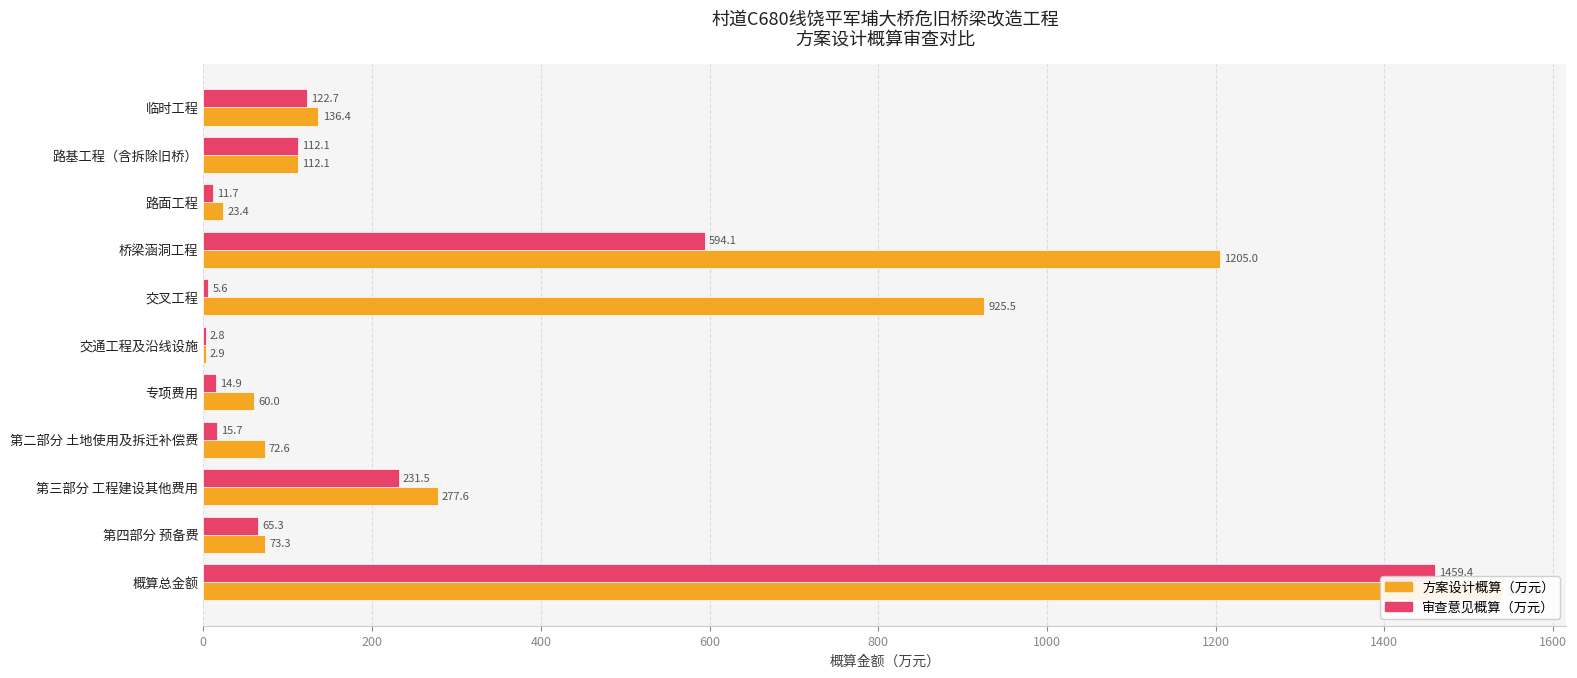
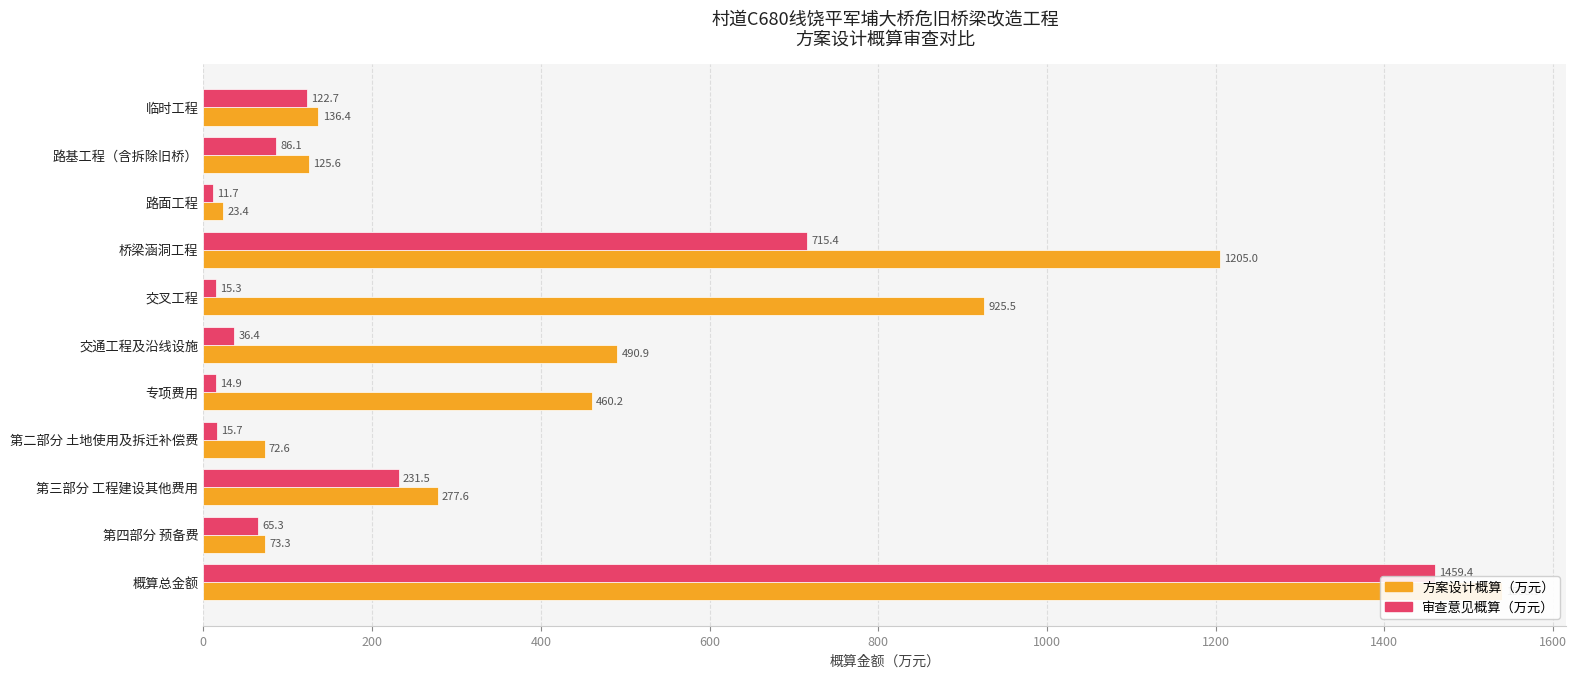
审查意见概算（万元）, 路基工程（含拆除旧桥）: 112.1 -> 86.1
方案设计概算（万元）, 路基工程（含拆除旧桥）: 112.1 -> 125.6
审查意见概算（万元）, 桥梁涵洞工程: 594.1 -> 715.4
审查意见概算（万元）, 交叉工程: 5.6 -> 15.3
审查意见概算（万元）, 交通工程及沿线设施: 2.8 -> 36.4
方案设计概算（万元）, 交通工程及沿线设施: 2.9 -> 490.9
方案设计概算（万元）, 专项费用: 60.0 -> 460.2
